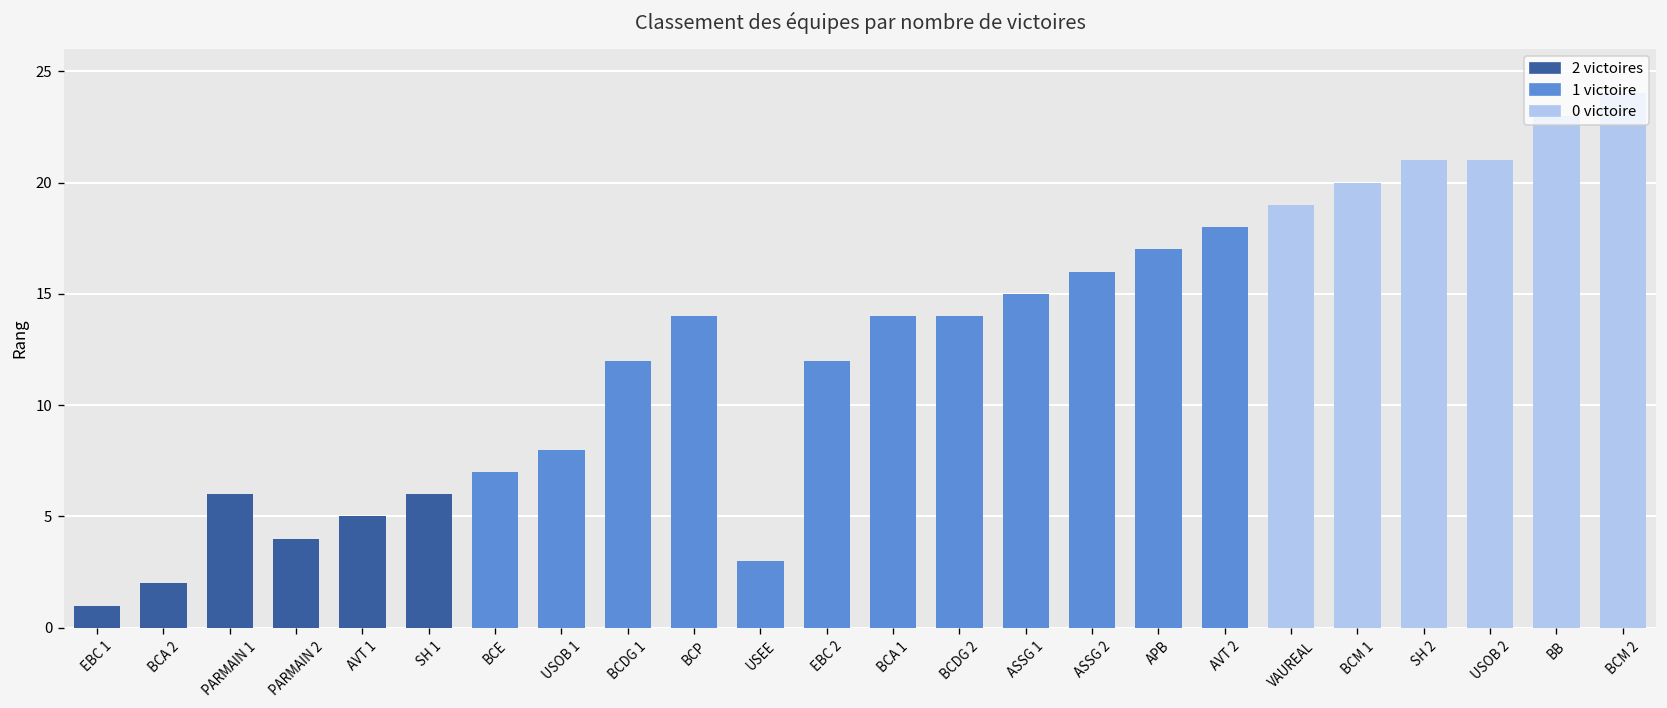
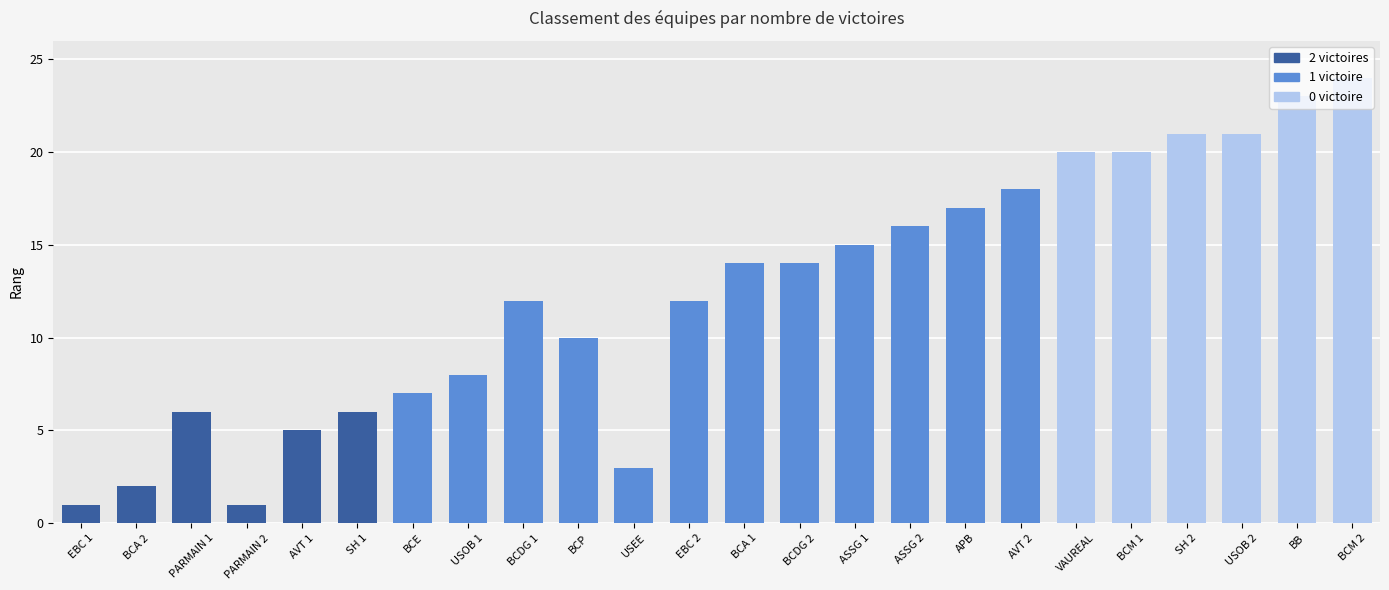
PARMAIN 2: 4 -> 1
BCP: 14 -> 10
VAUREAL: 19 -> 20
